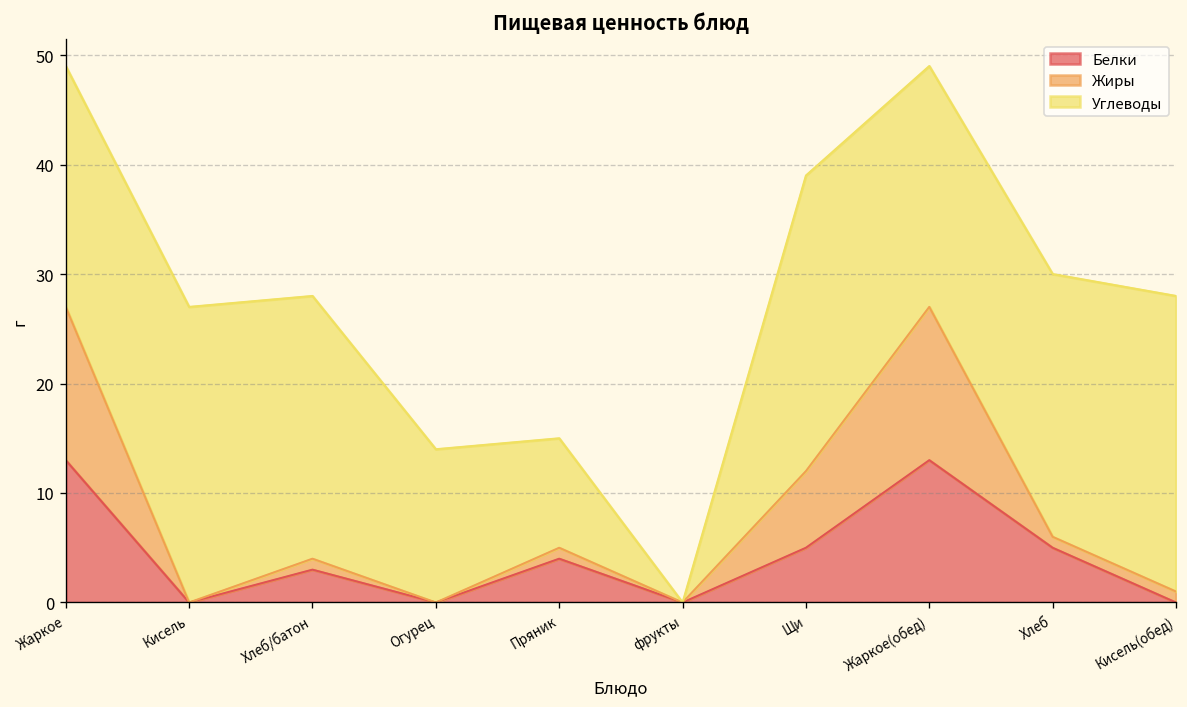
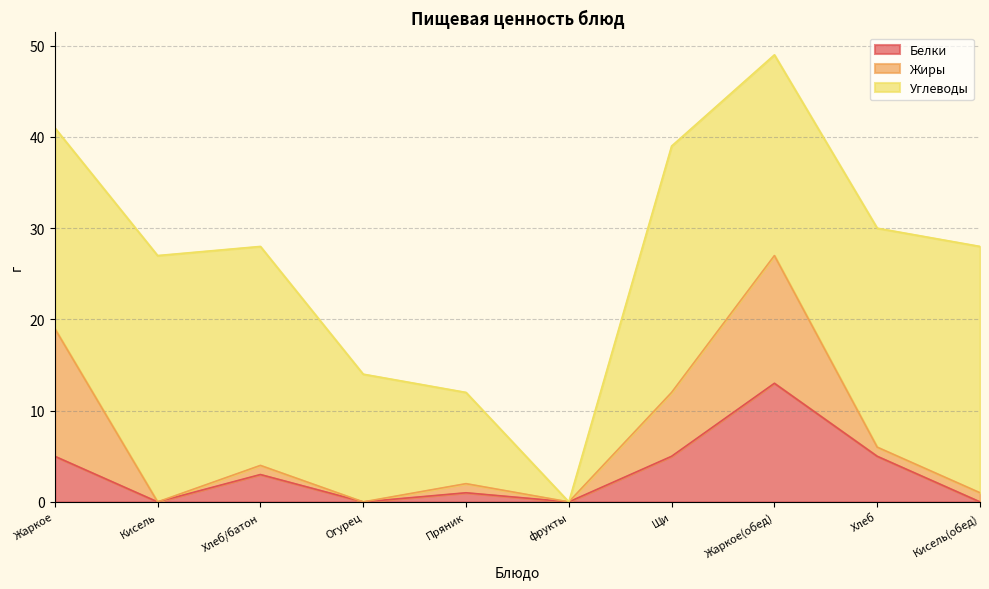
Белки, Жаркое: 13 -> 5
Белки, Пряник: 4 -> 1
